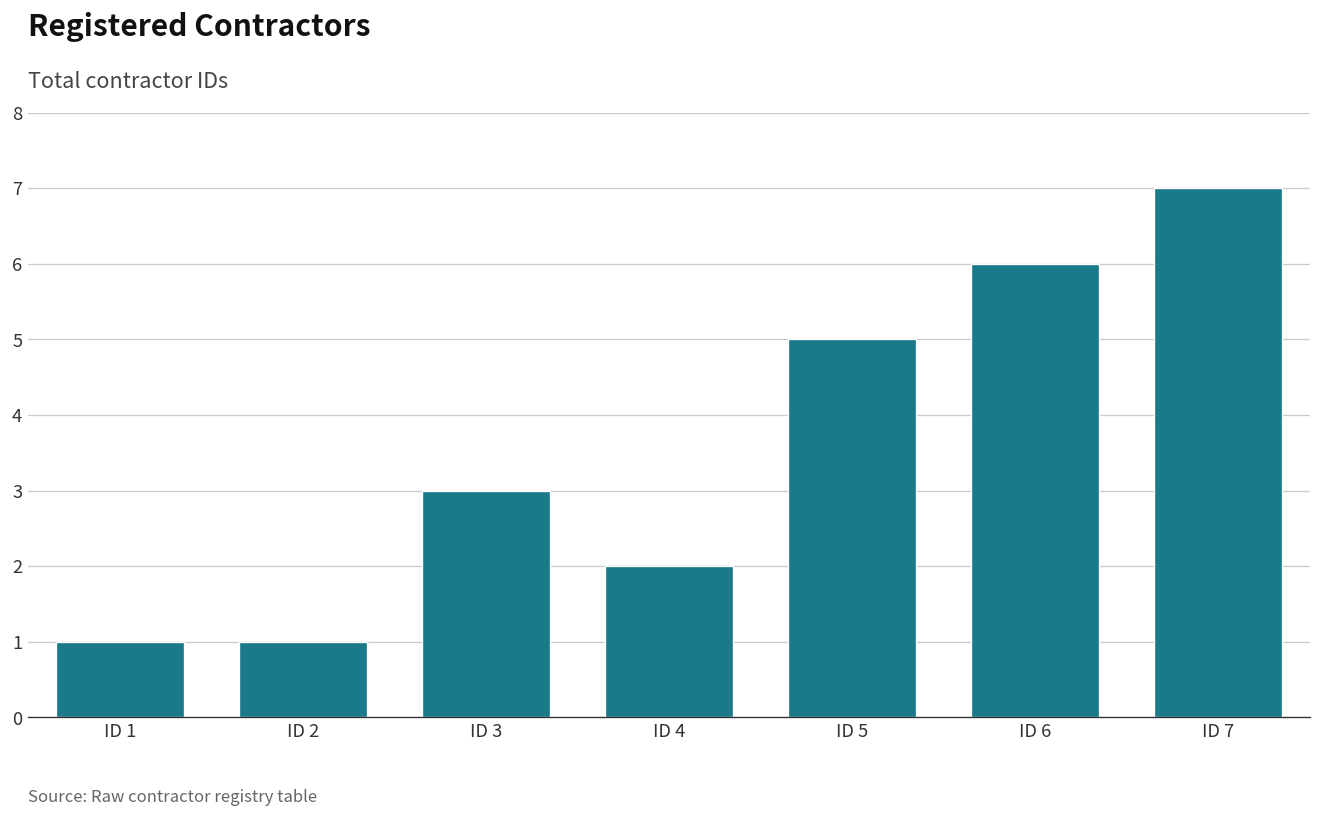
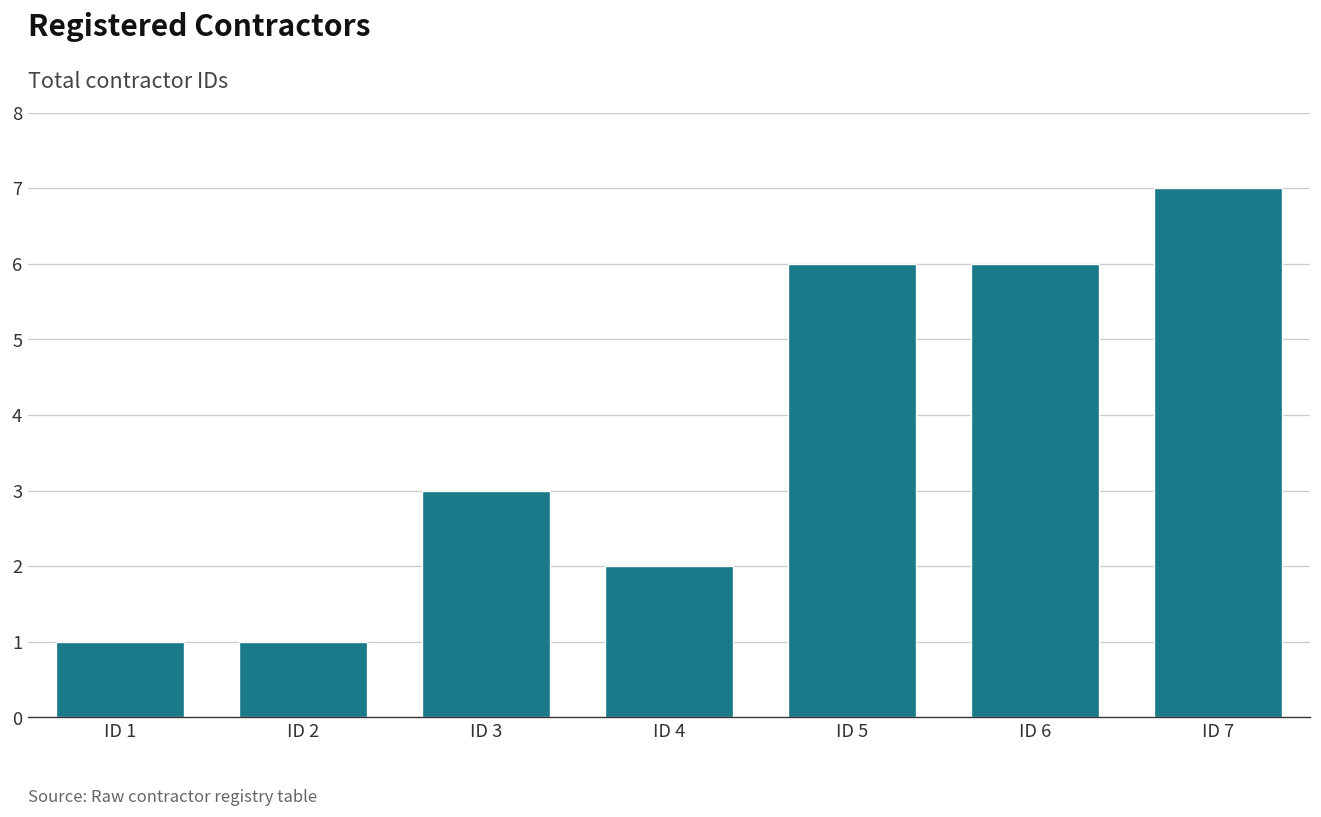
ID 5: 5 -> 6
